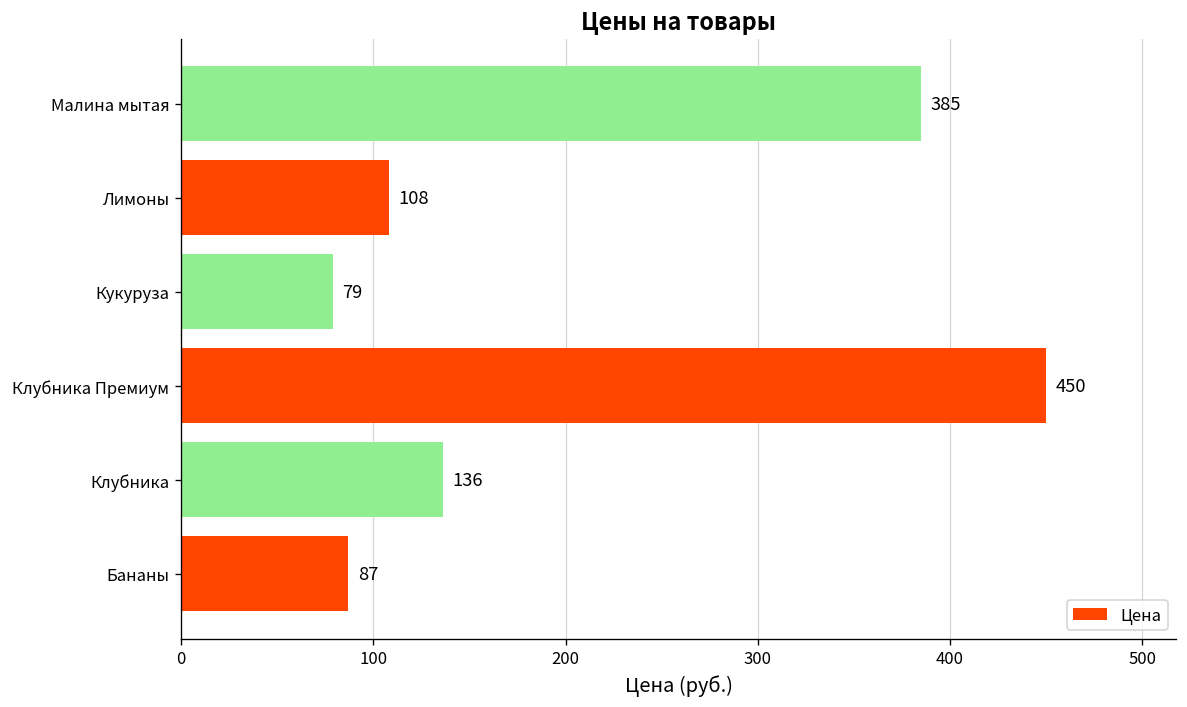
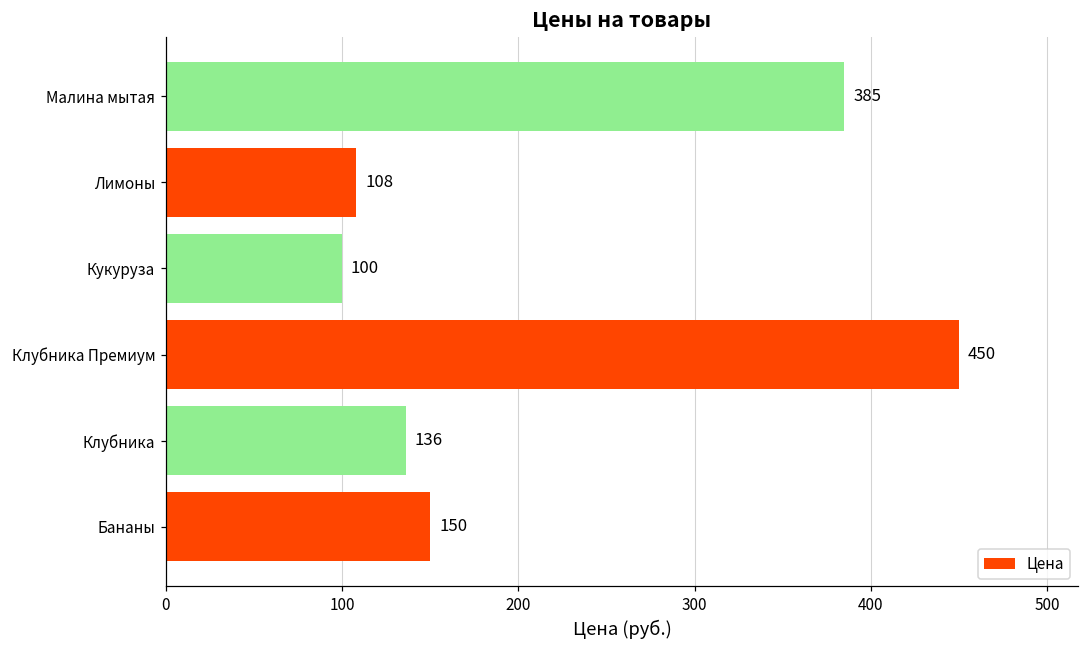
Кукуруза: 79 -> 100
Бананы: 87 -> 150
